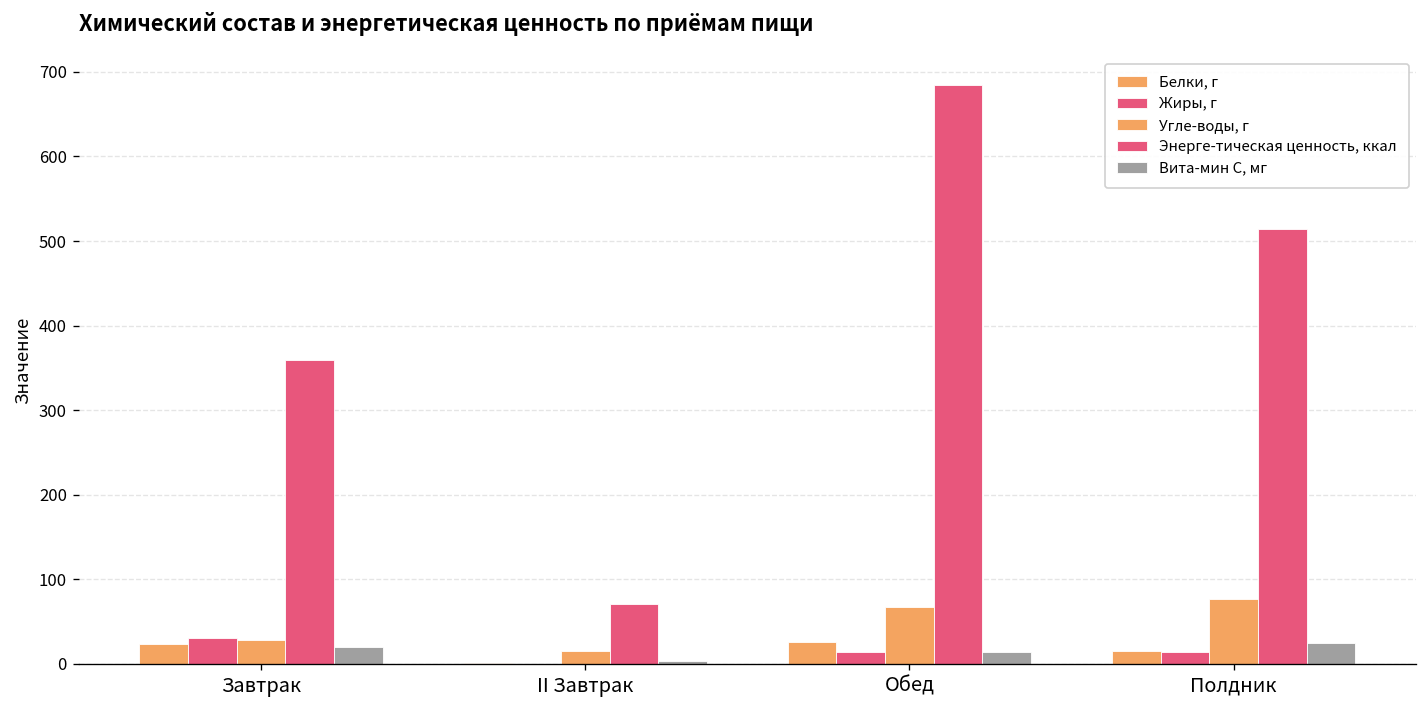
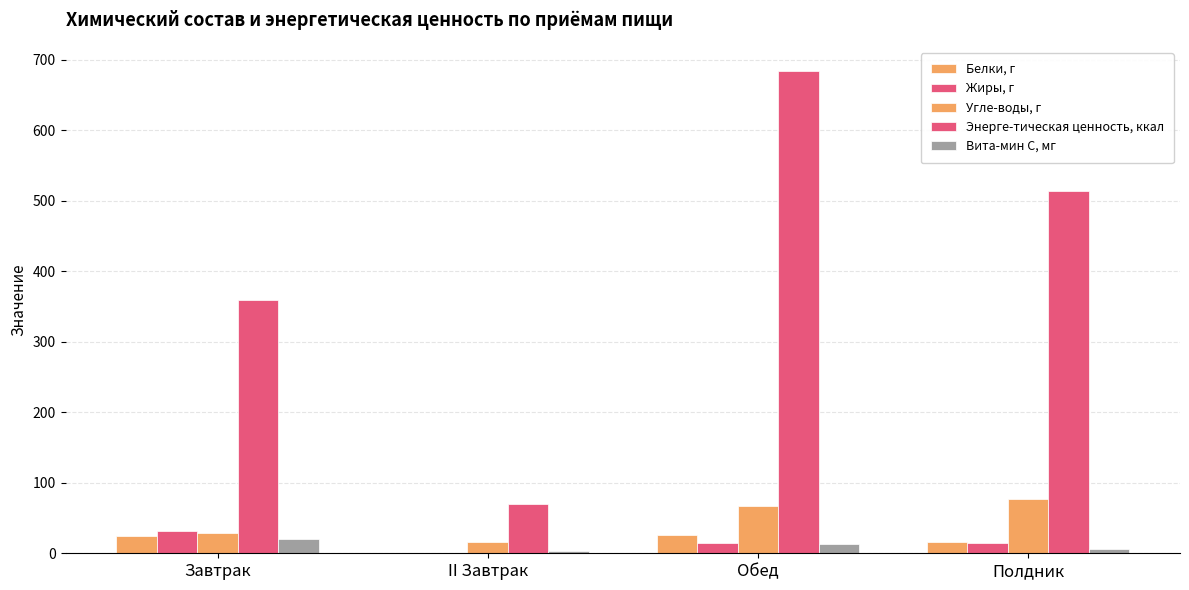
Вита-мин С, мг, Полдник: 20 -> 10
